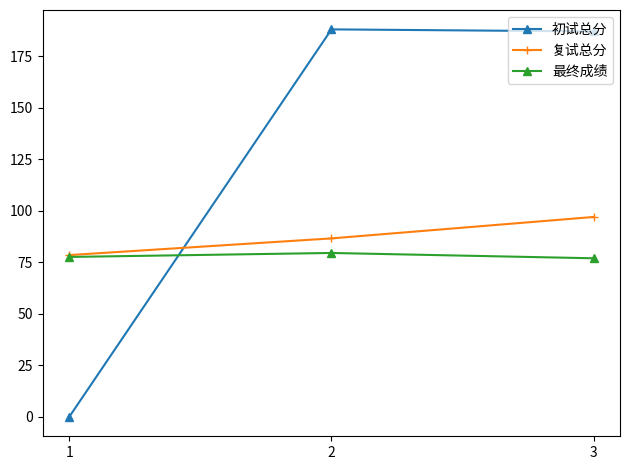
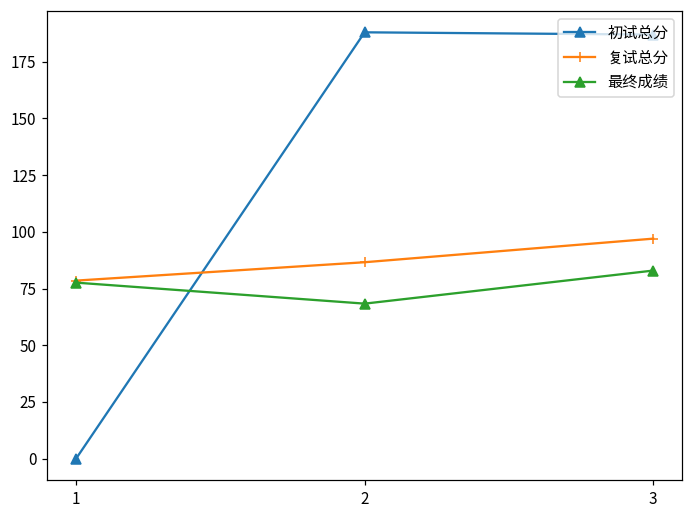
最终成绩, 2: 80 -> 68
最终成绩, 3: 77 -> 83
